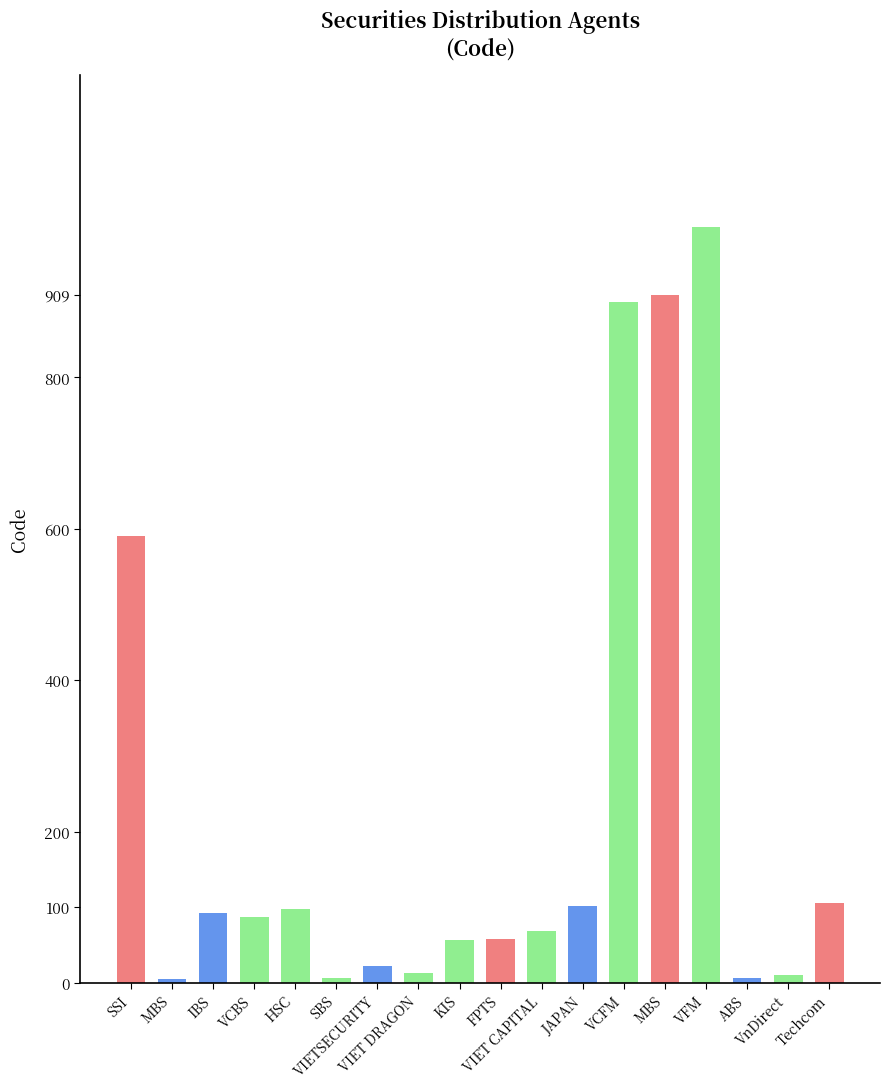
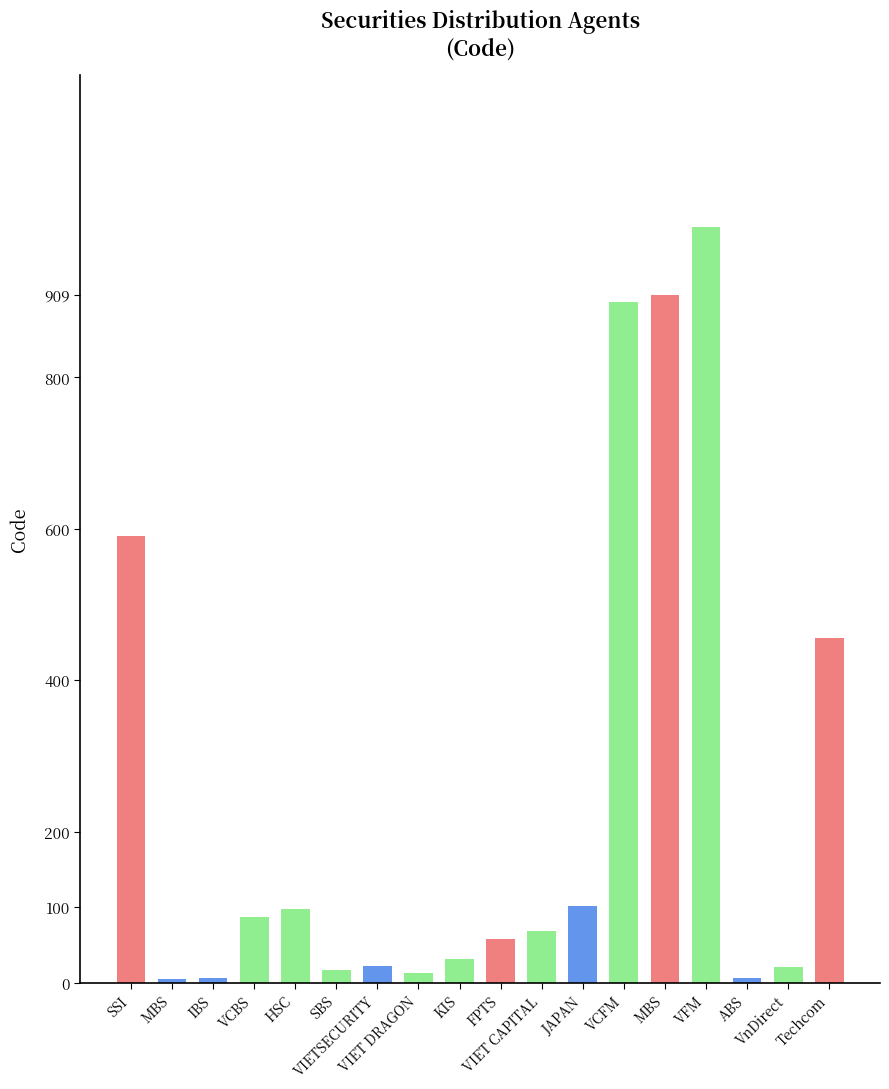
IBS: 90 -> 10
SBS: 10 -> 20
KIS: 60 -> 30
VnDirect: 10 -> 20
Techcom: 110 -> 460
